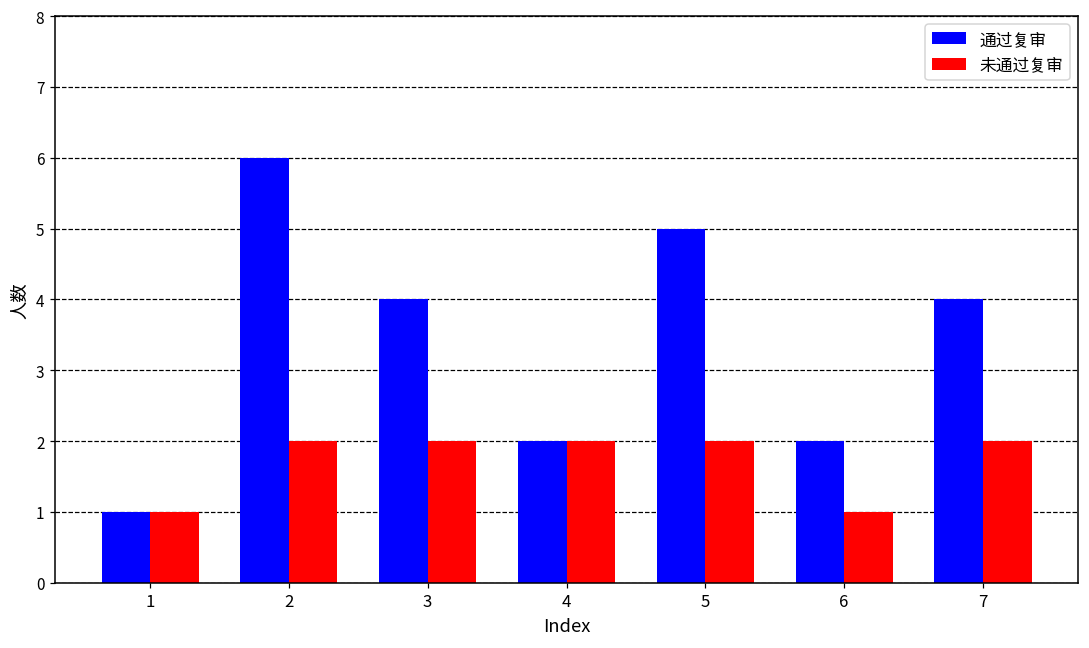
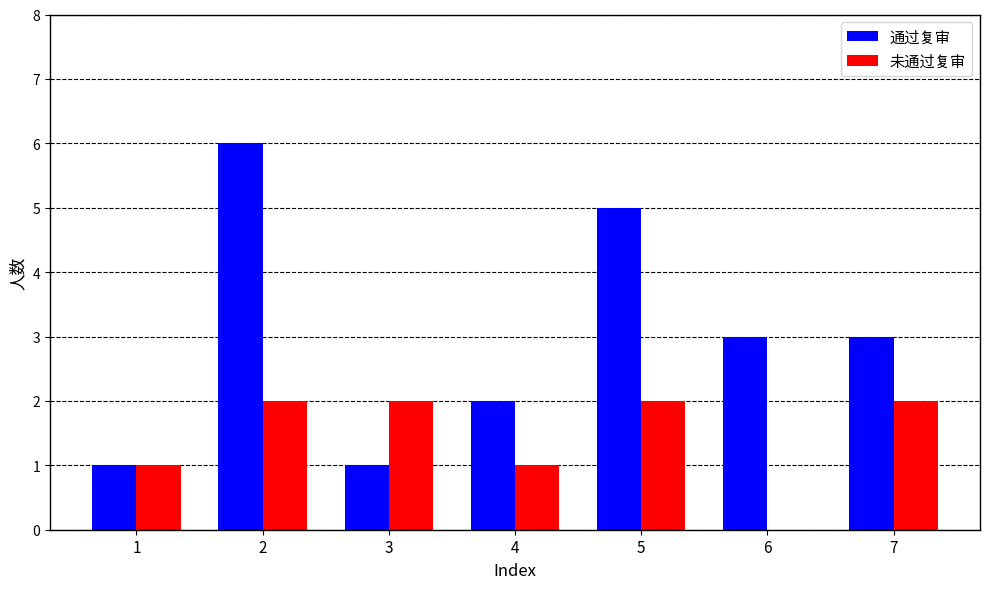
通过复审, 3: 4 -> 1
未通过复审, 4: 2 -> 1
通过复审, 6: 2 -> 3
未通过复审, 6: 1 -> 0
通过复审, 7: 4 -> 3
